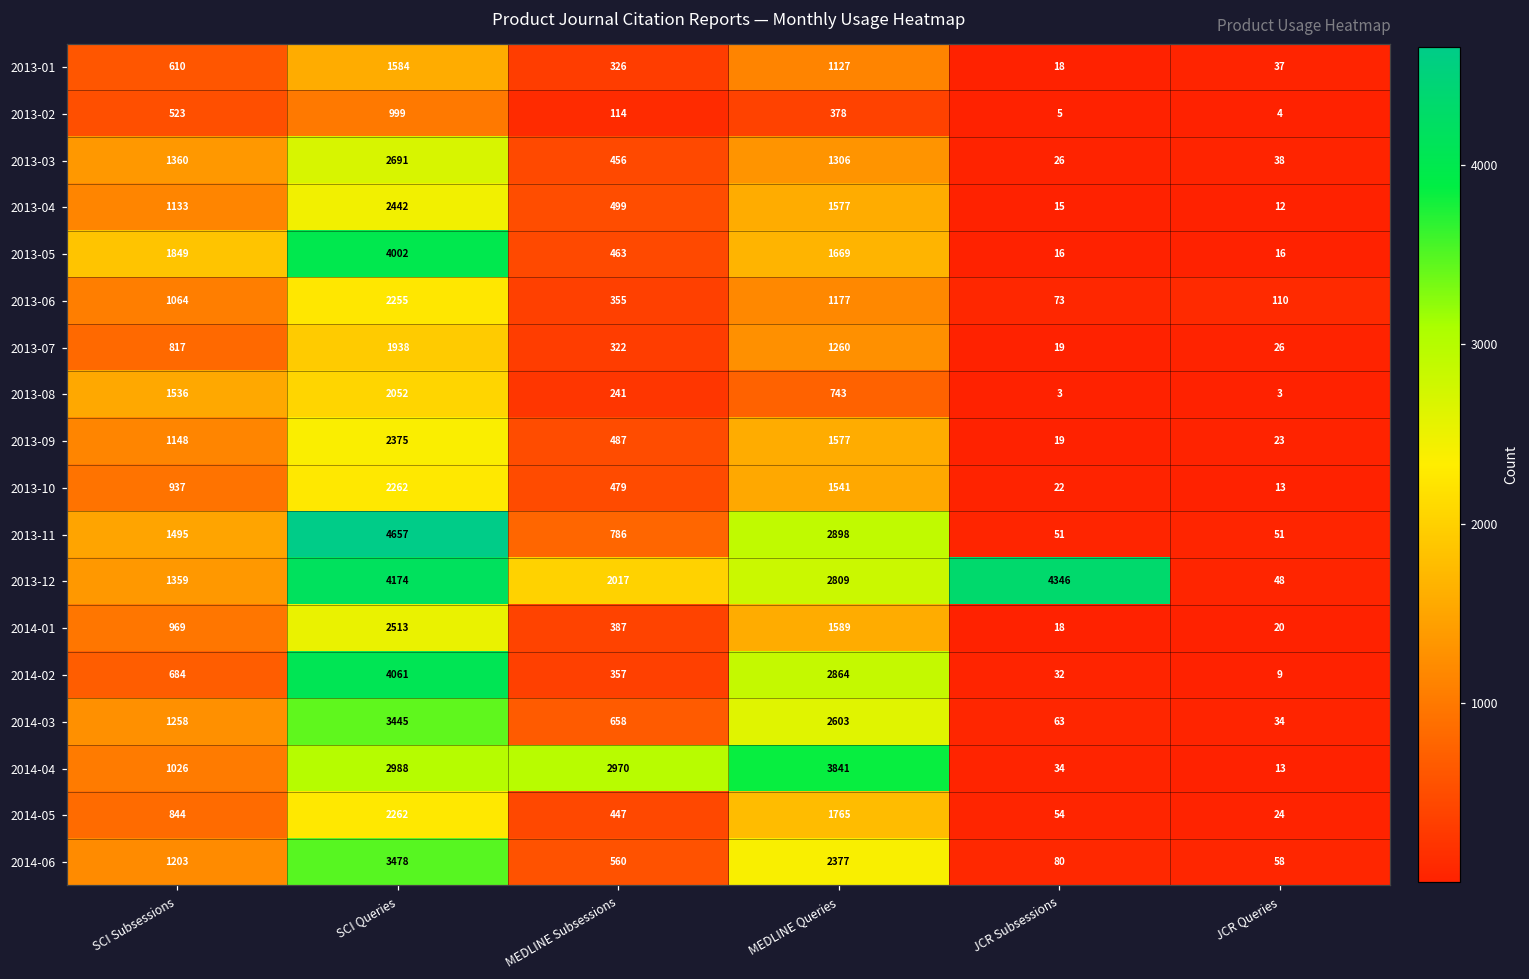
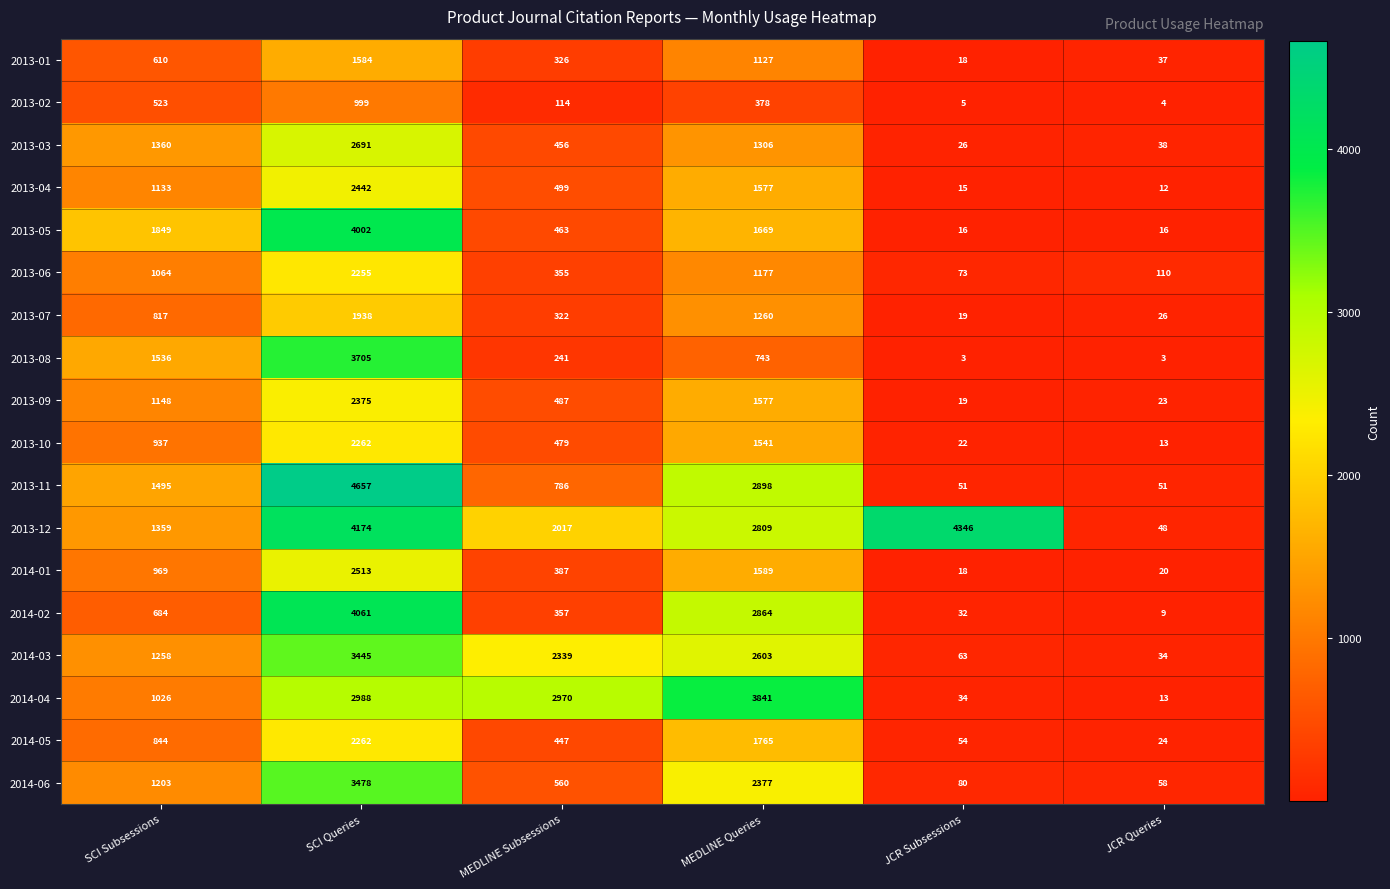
2013-08, SCI Queries: 2052 -> 3705
2014-03, MEDLINE Subsessions: 658 -> 2339
